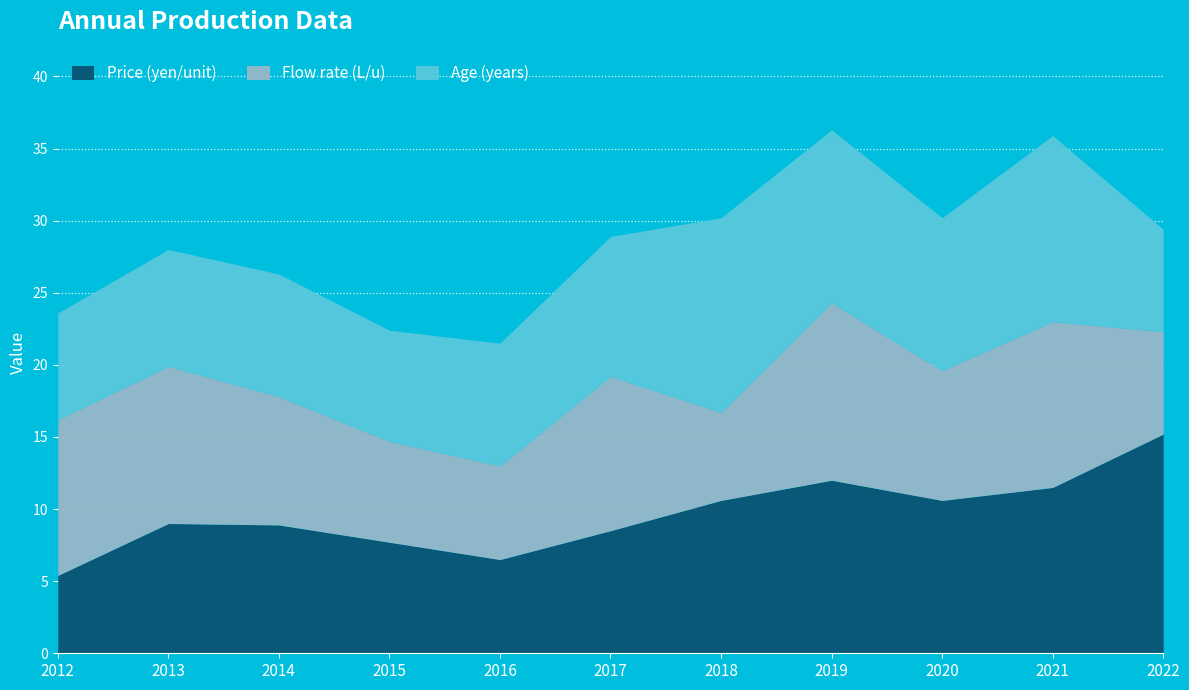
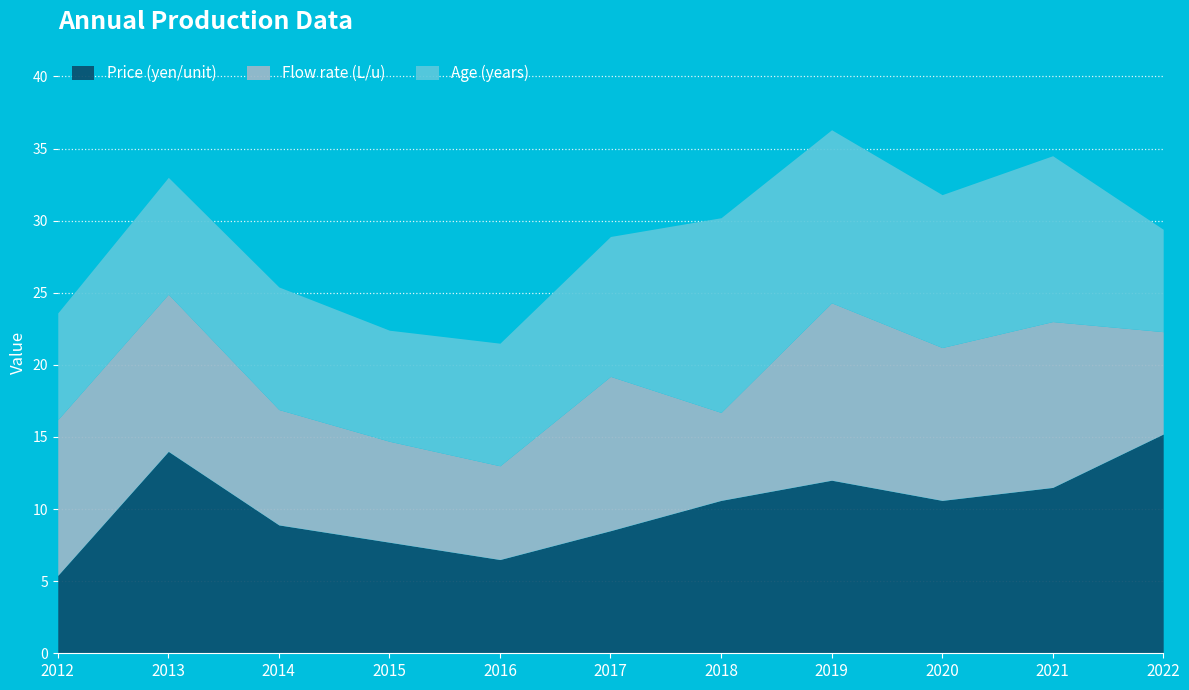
Price (yen/unit), 2013: 9 -> 14
Flow rate (L/u), 2014: 8.9 -> 8.0
Flow rate (L/u), 2020: 9.0 -> 10.6
Age (years), 2021: 12.9 -> 11.5
